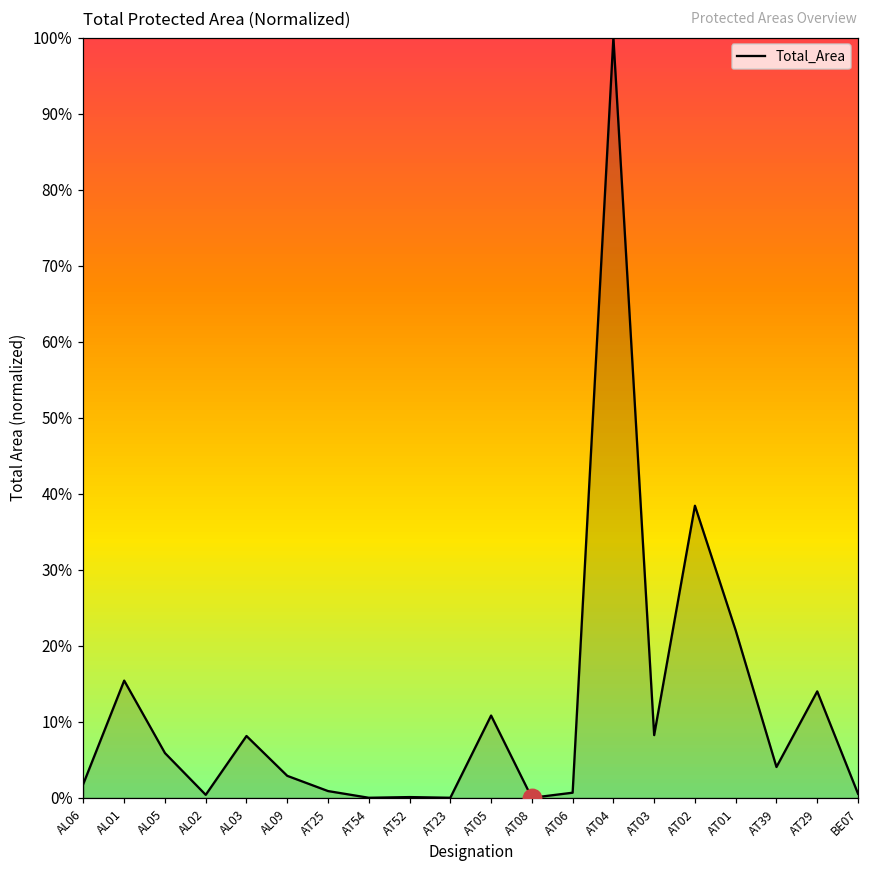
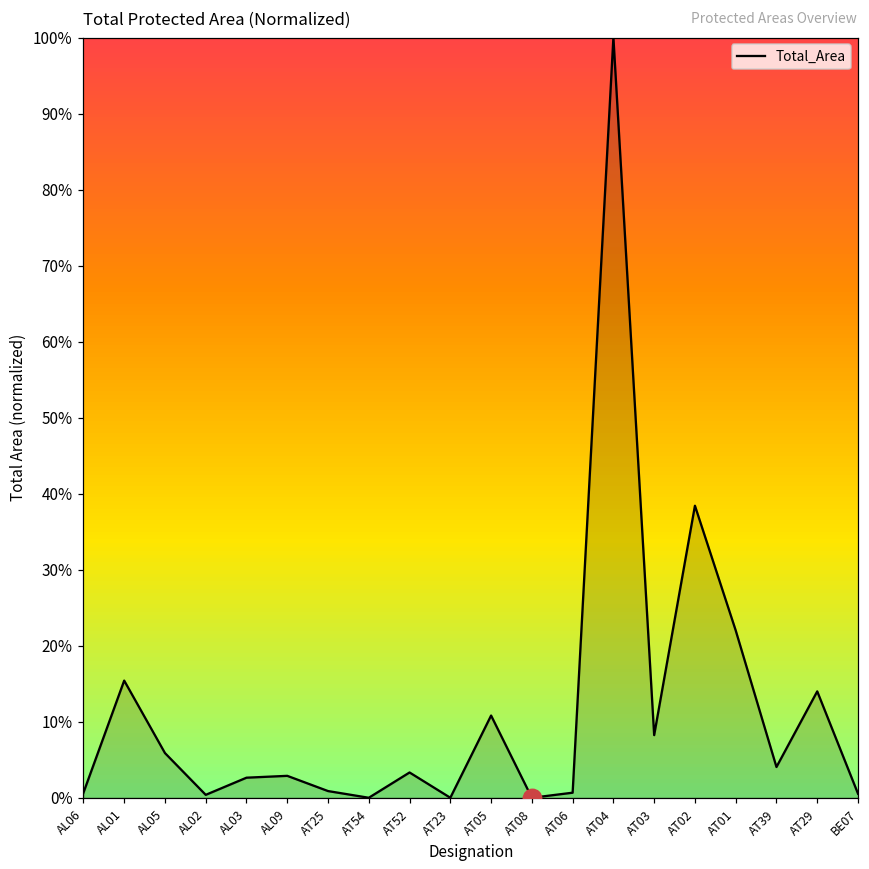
Total_Area, AL06: 2% -> 1%
Total_Area, AL03: 8% -> 3%
Total_Area, AT52: 0% -> 3%
